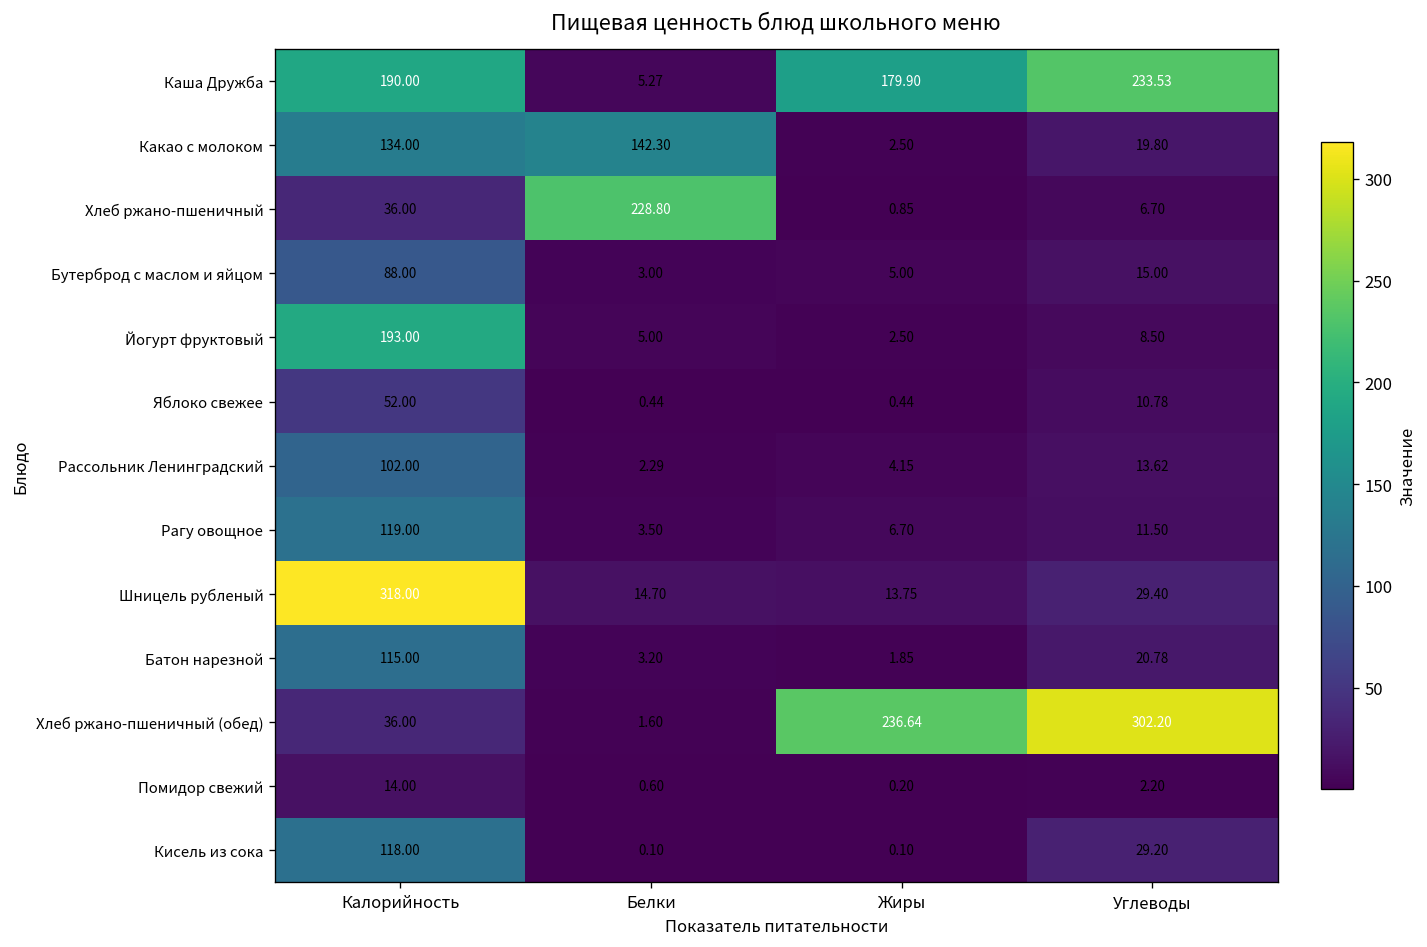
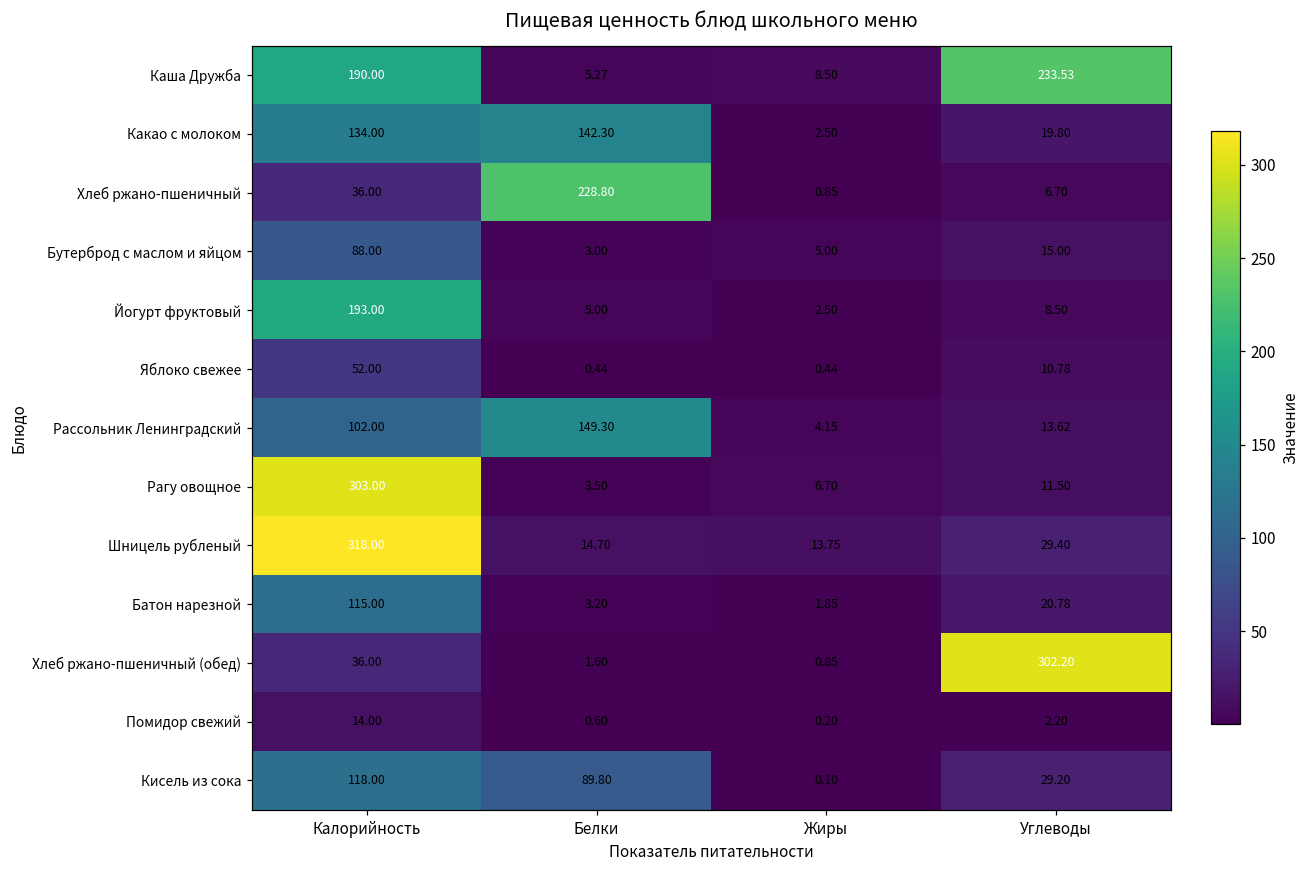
Каша Дружба, Жиры: 179.90 -> 8.50
Рассольник Ленинградский, Белки: 2.29 -> 149.30
Рагу овощное, Калорийность: 119.00 -> 303.00
Хлеб ржано-пшеничный (обед), Жиры: 236.64 -> 0.85
Кисель из сока, Белки: 0.10 -> 89.80
